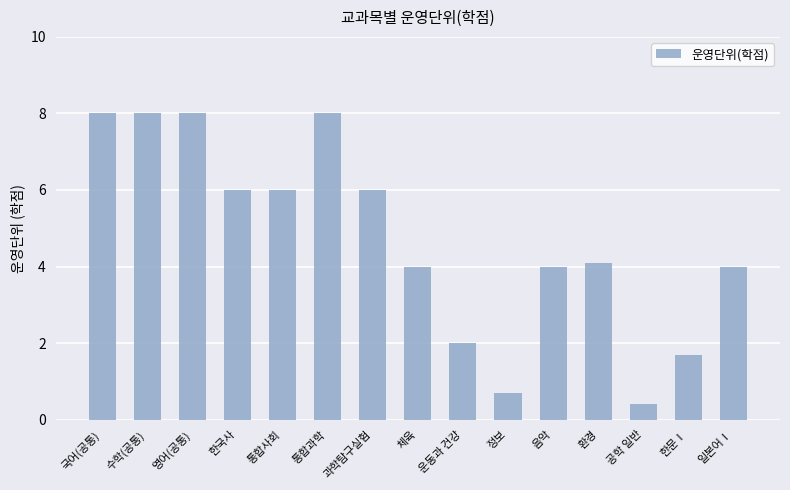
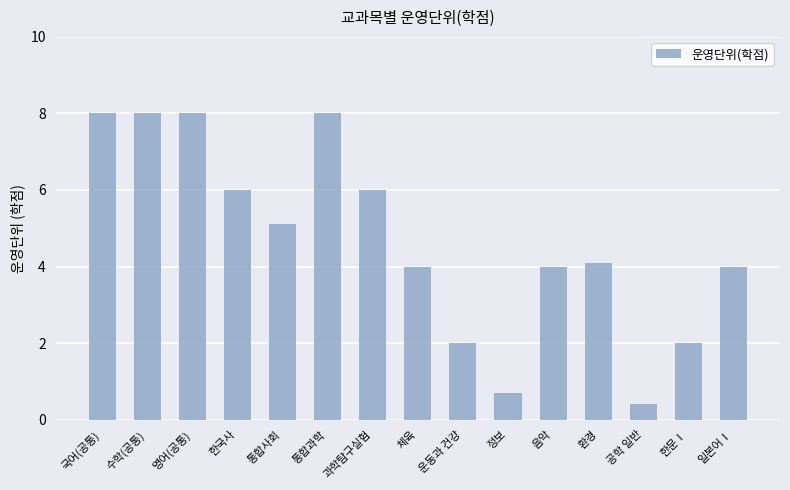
통합사회: 6.0 -> 5.1
한문Ⅰ: 1.7 -> 2.0
